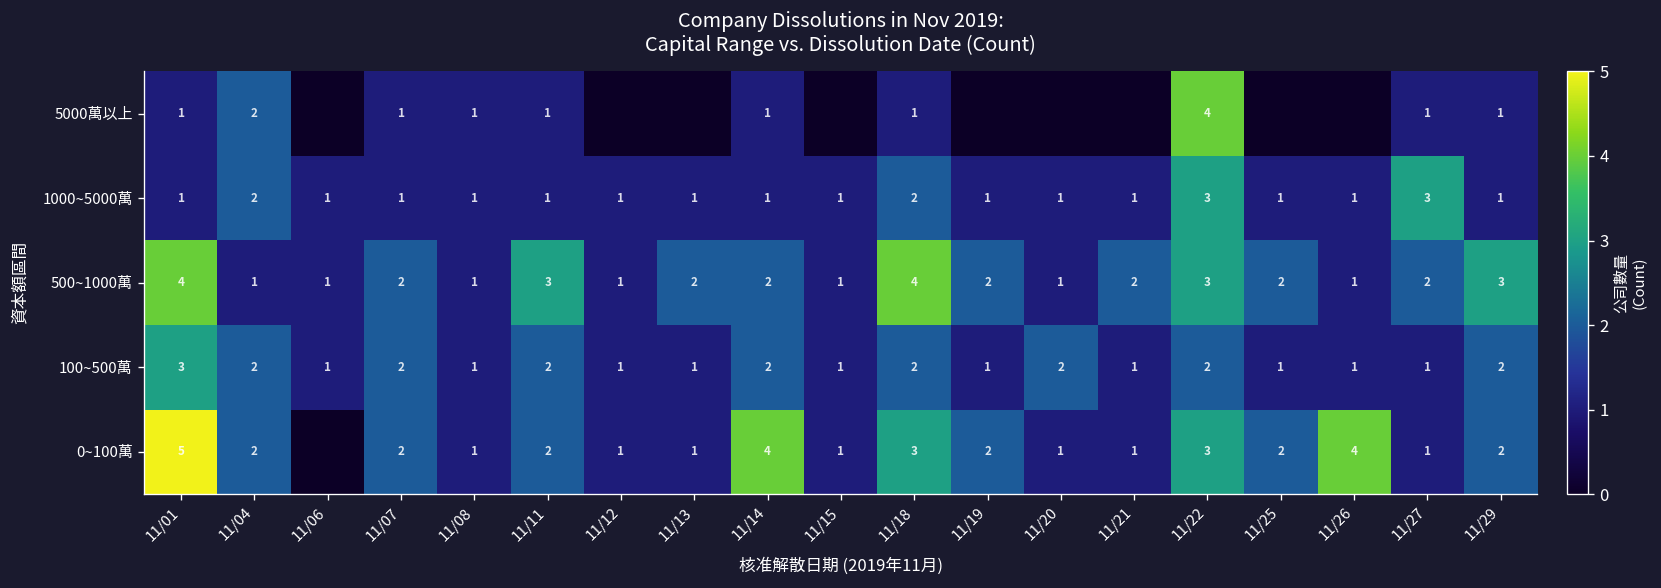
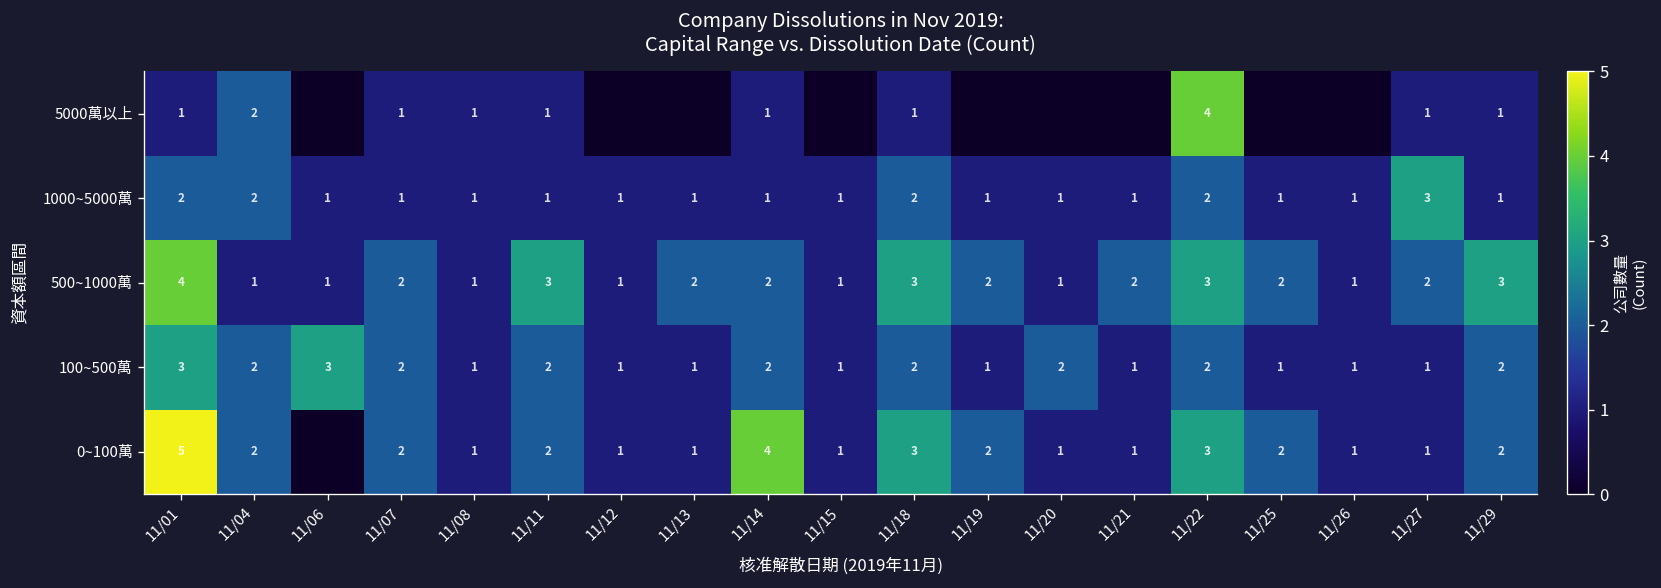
1000~5000萬, 11/01: 1 -> 2
1000~5000萬, 11/22: 3 -> 2
500~1000萬, 11/18: 4 -> 3
100~500萬, 11/06: 1 -> 3
0~100萬, 11/26: 4 -> 1
